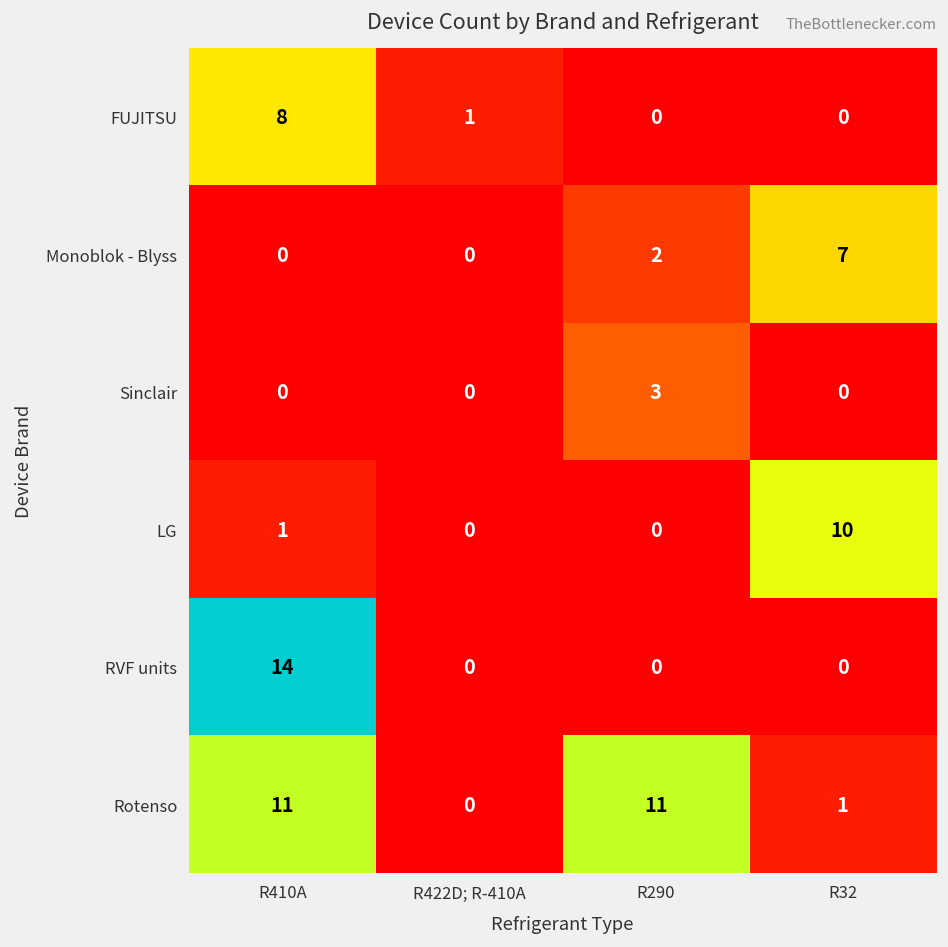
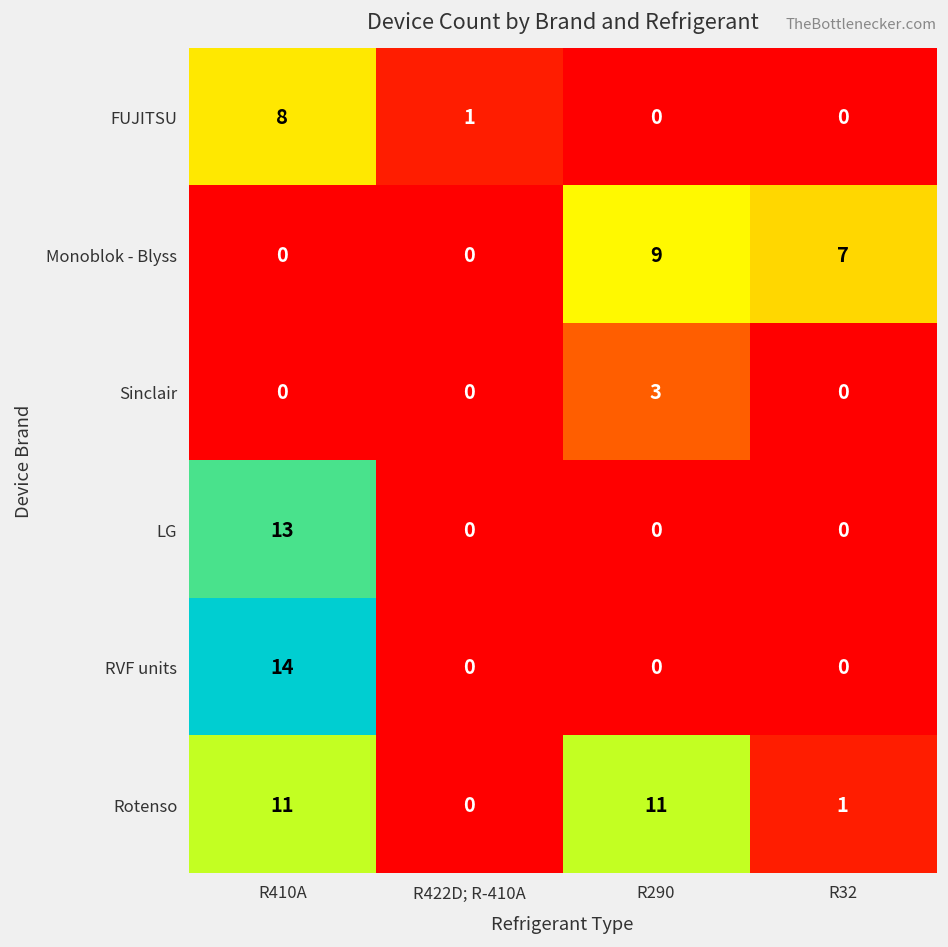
Monoblok - Blyss, R290: 2 -> 9
LG, R410A: 1 -> 13
LG, R32: 10 -> 0
